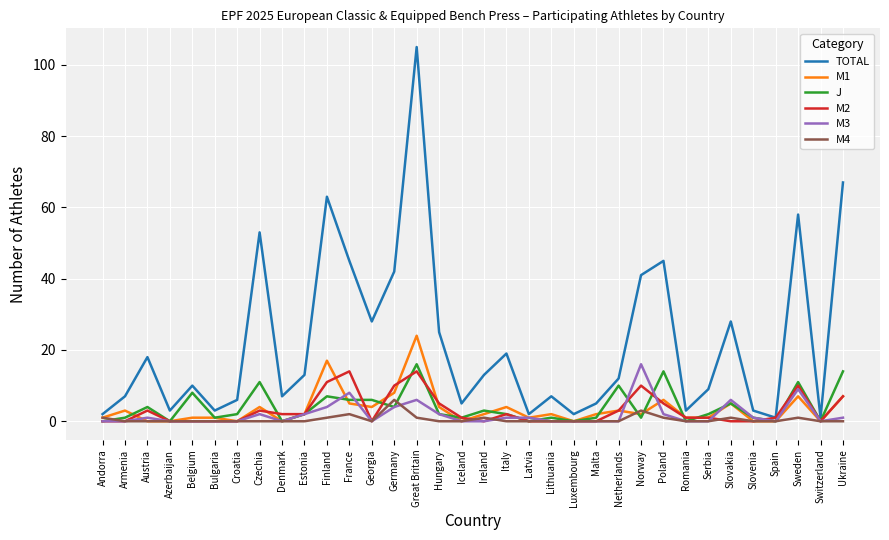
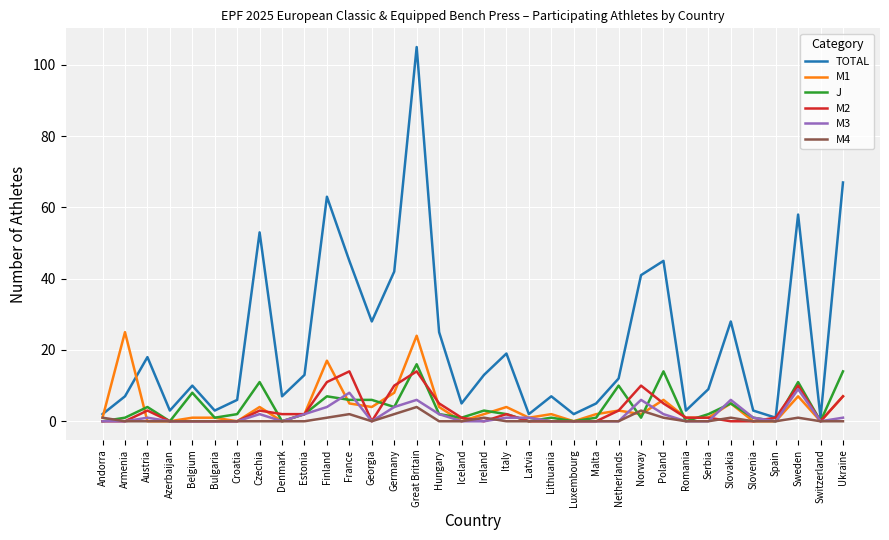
M1, Armenia: 3 -> 25
M4, Germany: 6 -> 2
M4, Great Britain: 1 -> 4
M3, Norway: 16 -> 6
